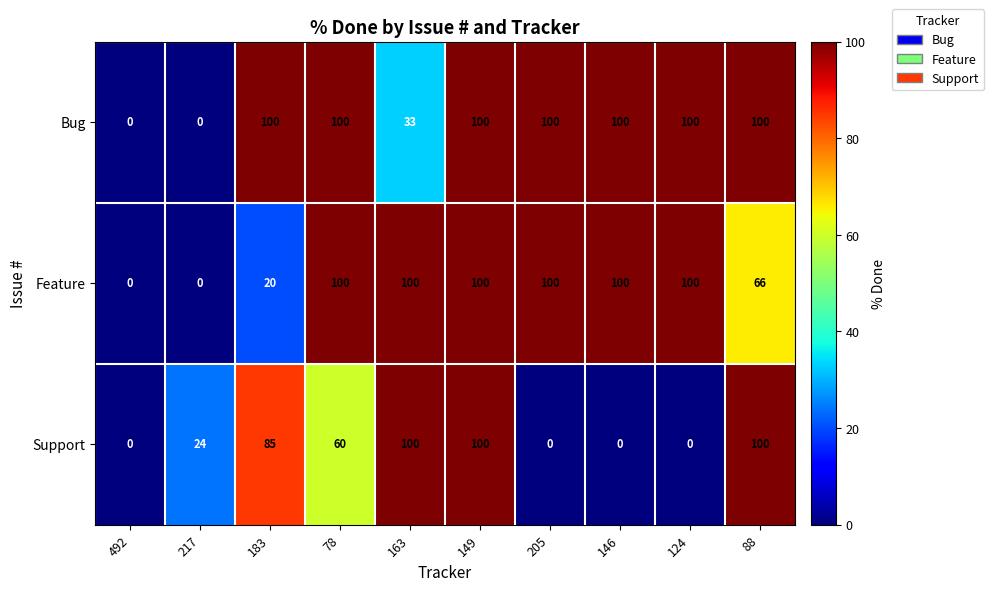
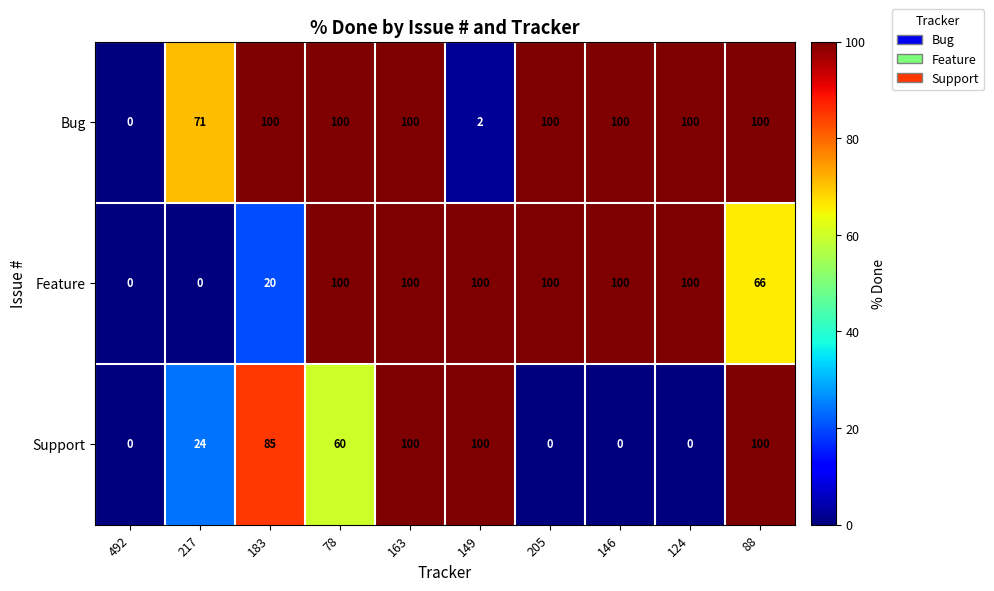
Bug, 217: 0 -> 71
Bug, 163: 33 -> 100
Bug, 149: 100 -> 2
